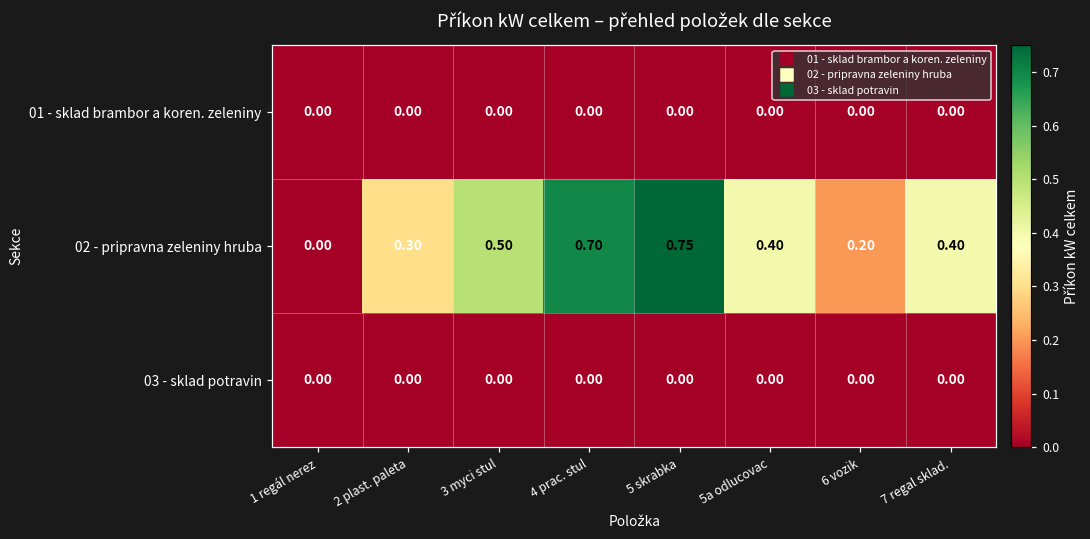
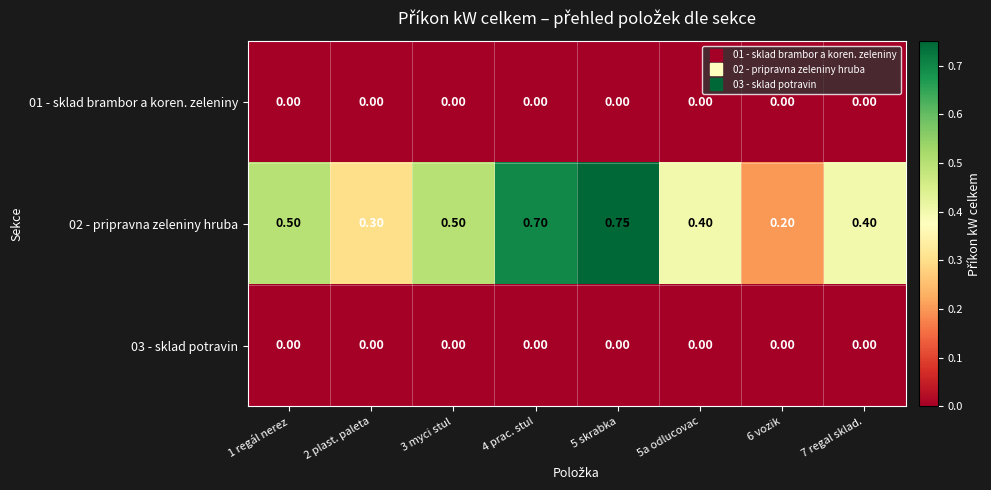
02 - pripravna zeleniny hruba, 1 regál nerez: 0.00 -> 0.50
